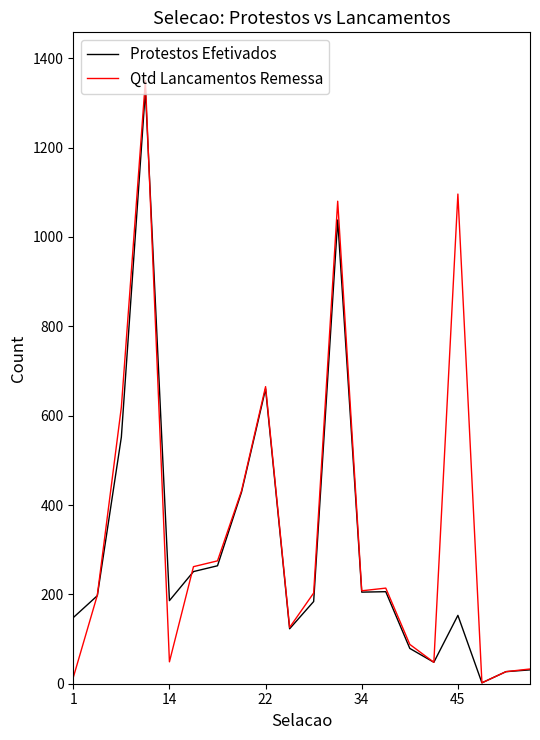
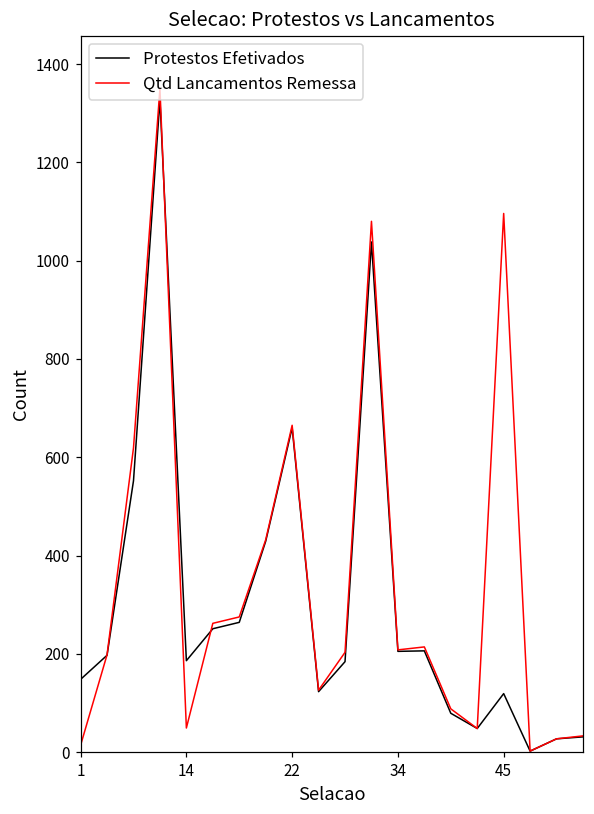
Protestos Efetivados, 45: 150 -> 120
